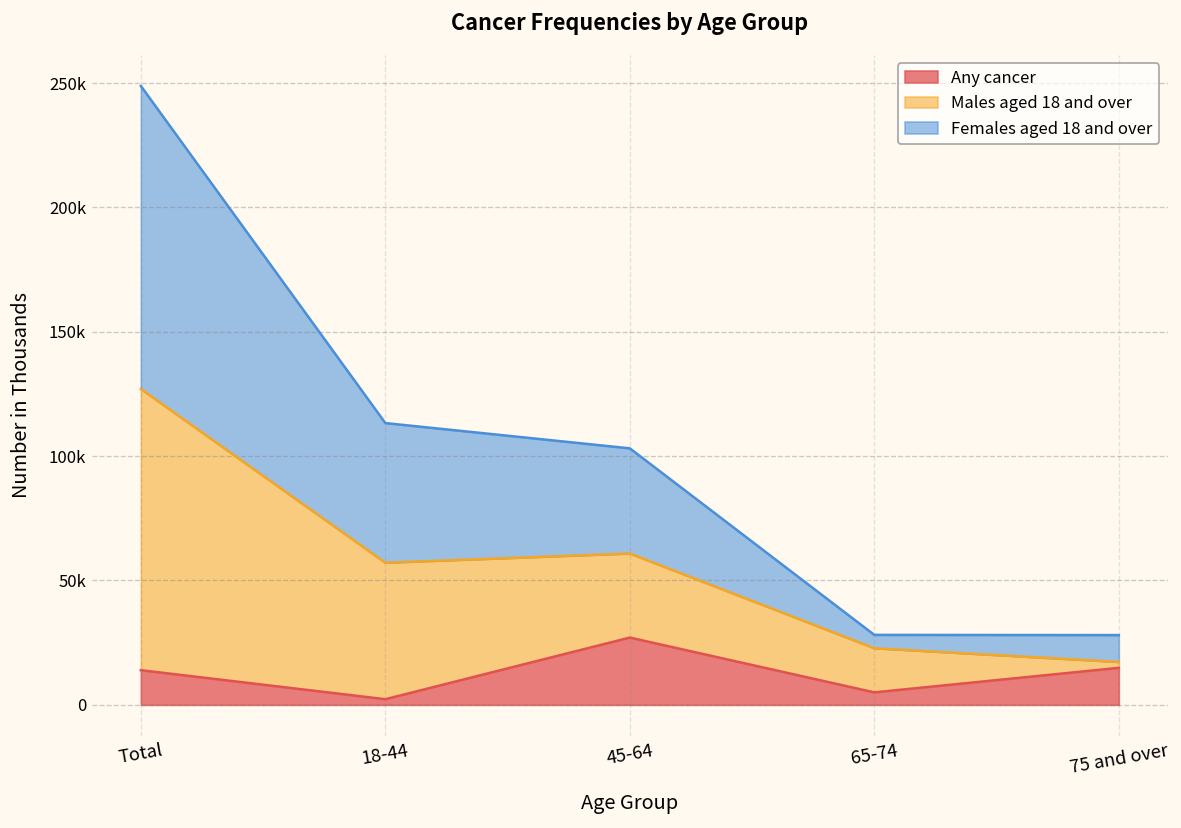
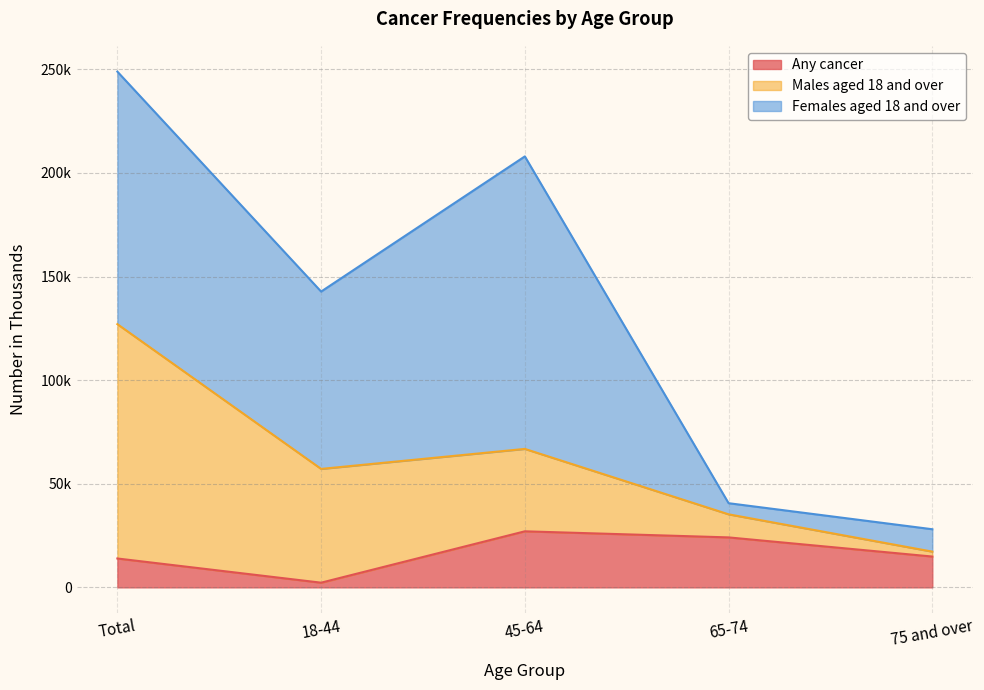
Females aged 18 and over, 18-44: 56000 -> 86000
Males aged 18 and over, 45-64: 34000 -> 40000
Females aged 18 and over, 45-64: 42000 -> 141000
Any cancer, 65-74: 5000 -> 24000
Males aged 18 and over, 65-74: 18000 -> 11000
